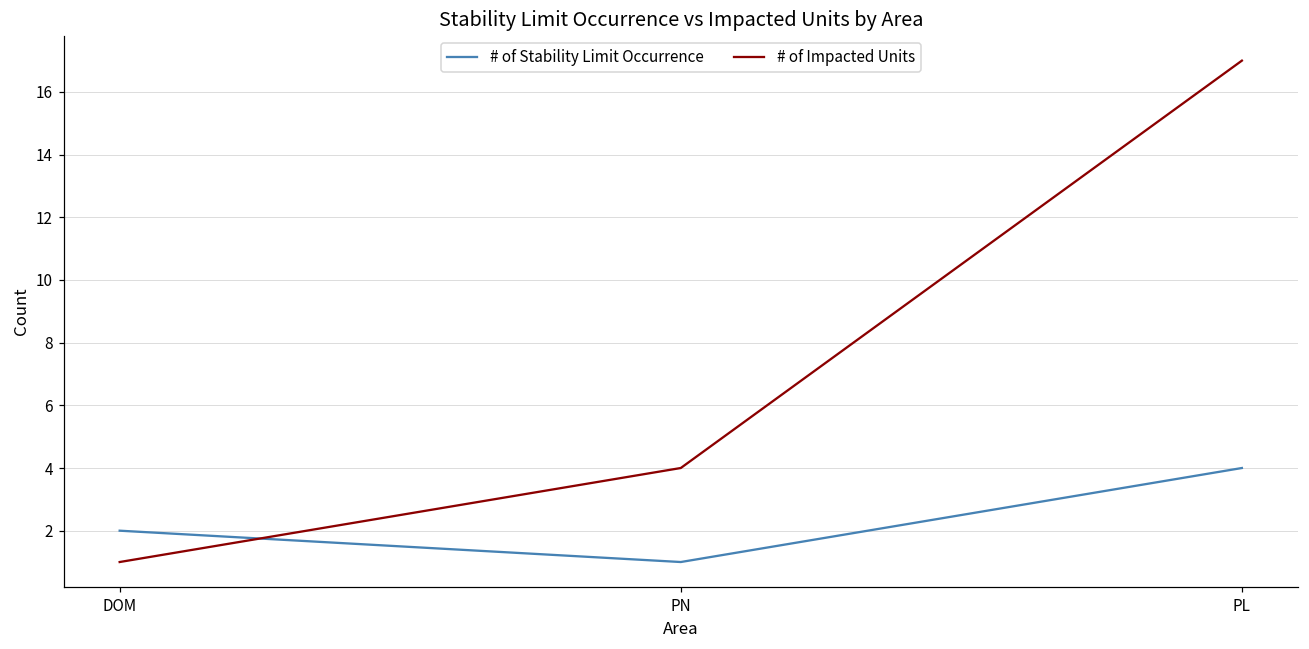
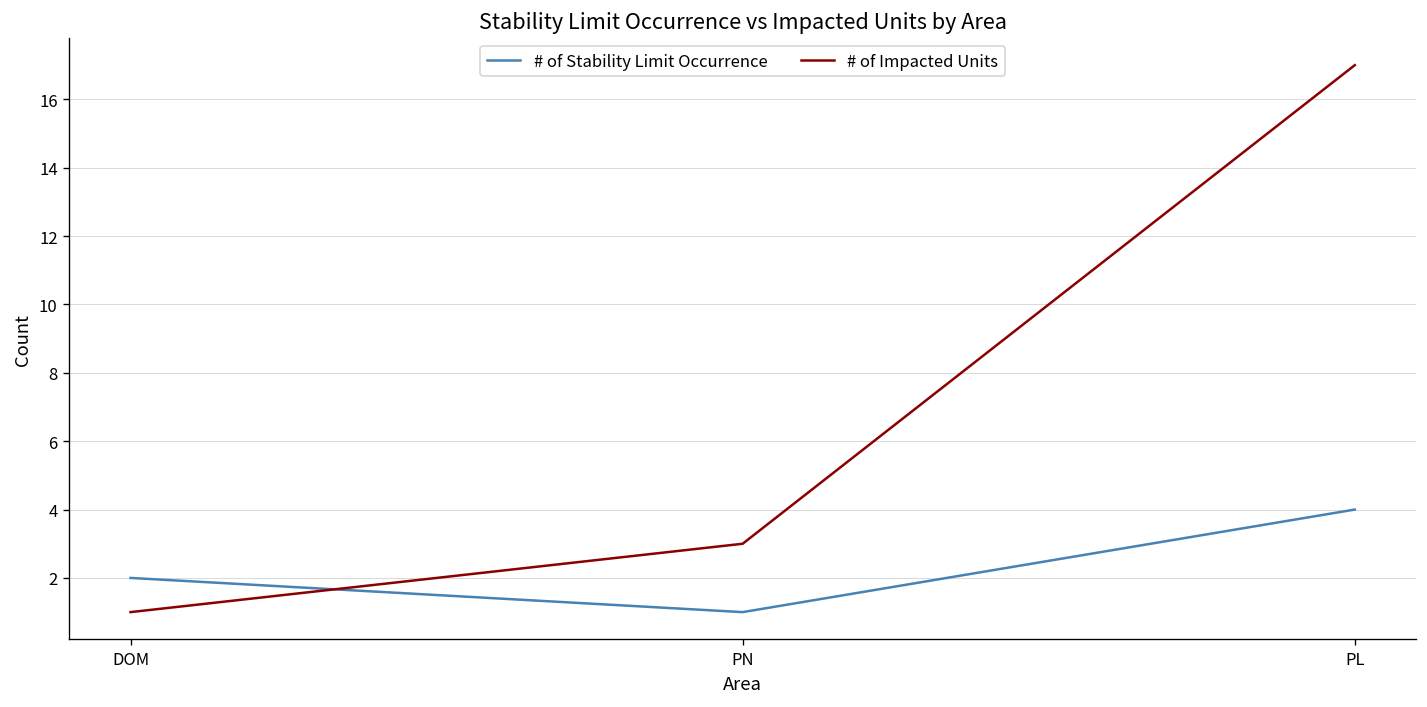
# of Impacted Units, PN: 4 -> 3
